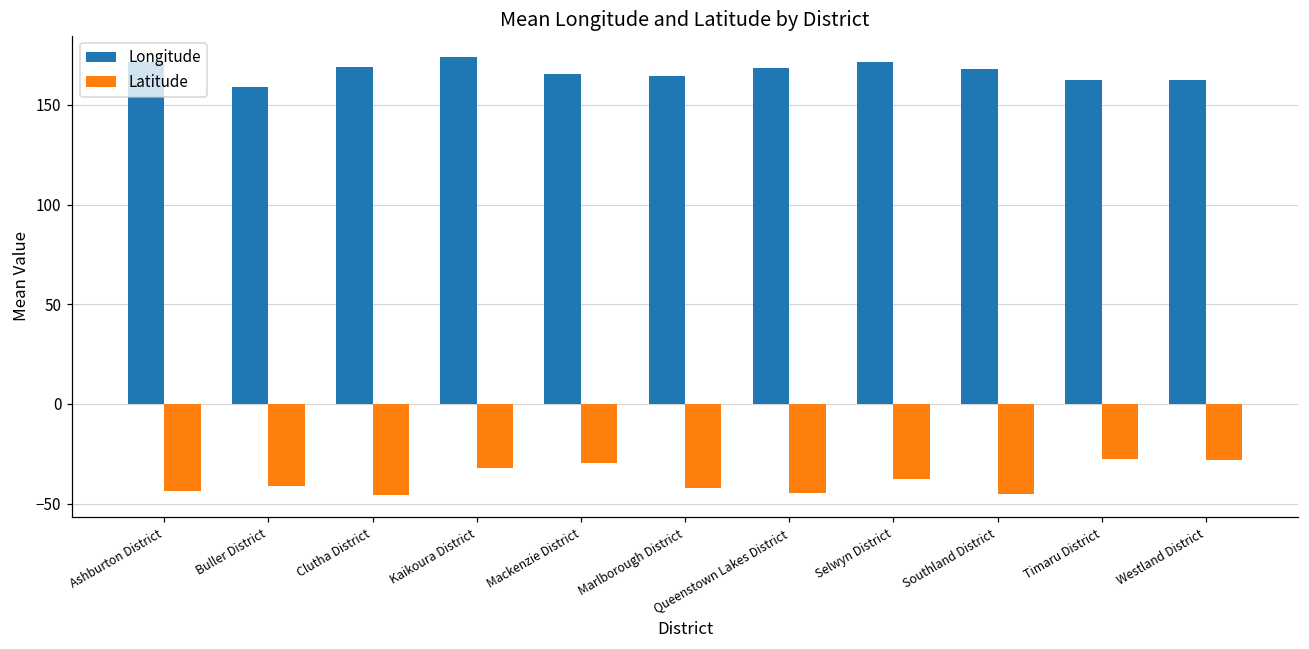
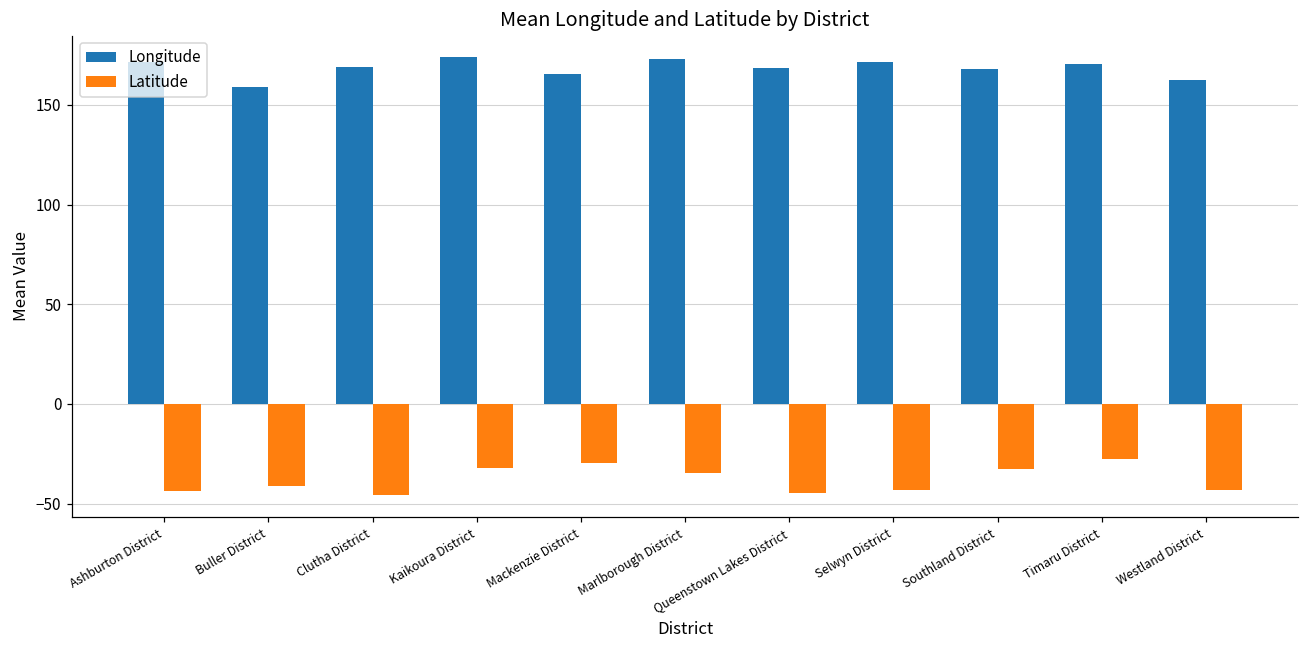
Longitude, Marlborough District: 165 -> 173
Latitude, Marlborough District: -42 -> -34
Latitude, Selwyn District: -38 -> -43
Latitude, Southland District: -45 -> -33
Longitude, Timaru District: 163 -> 171
Latitude, Westland District: -28 -> -43
